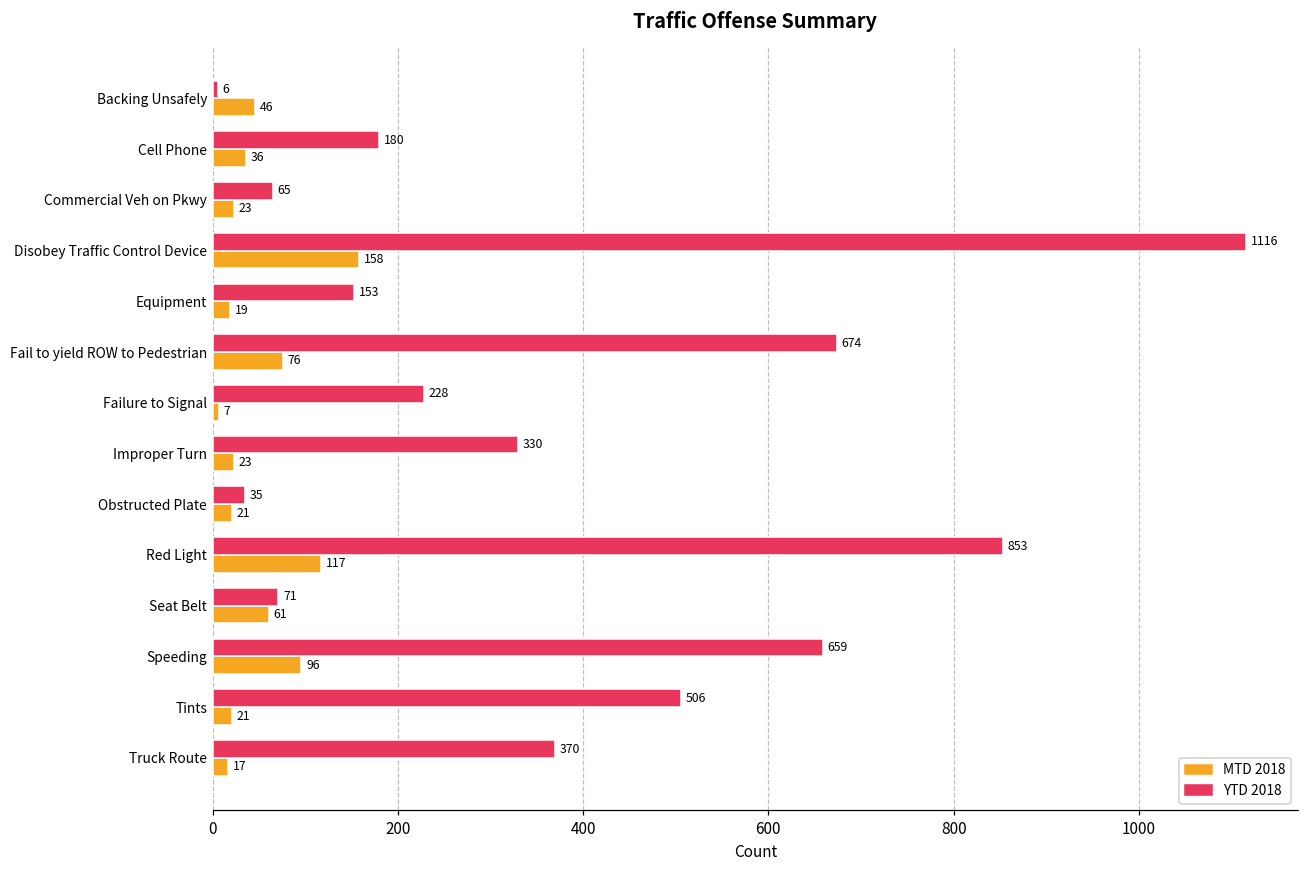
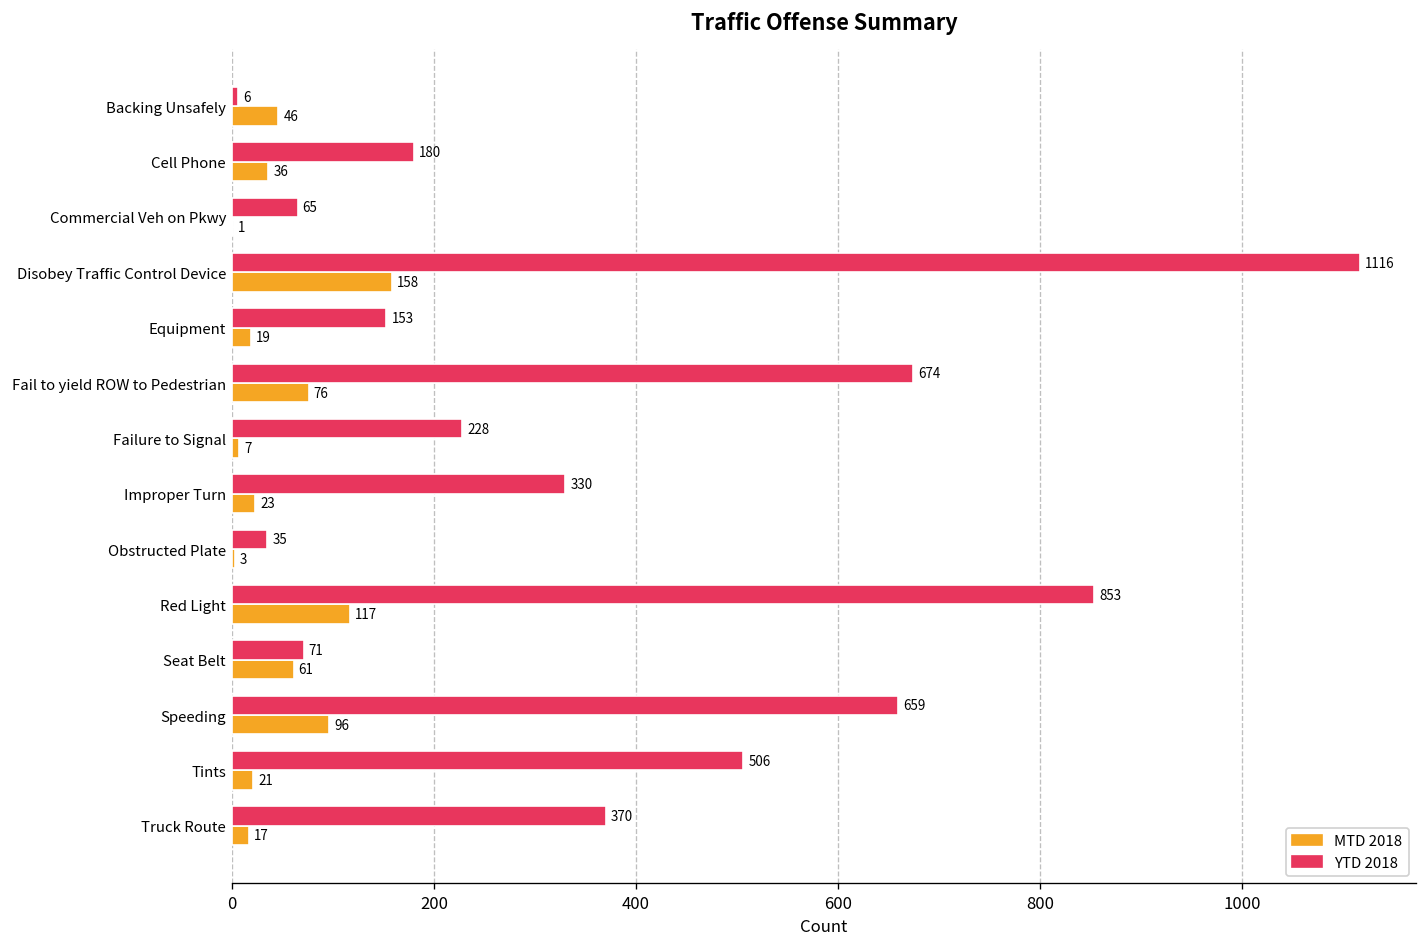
MTD 2018, Commercial Veh on Pkwy: 23 -> 1
MTD 2018, Obstructed Plate: 21 -> 3
